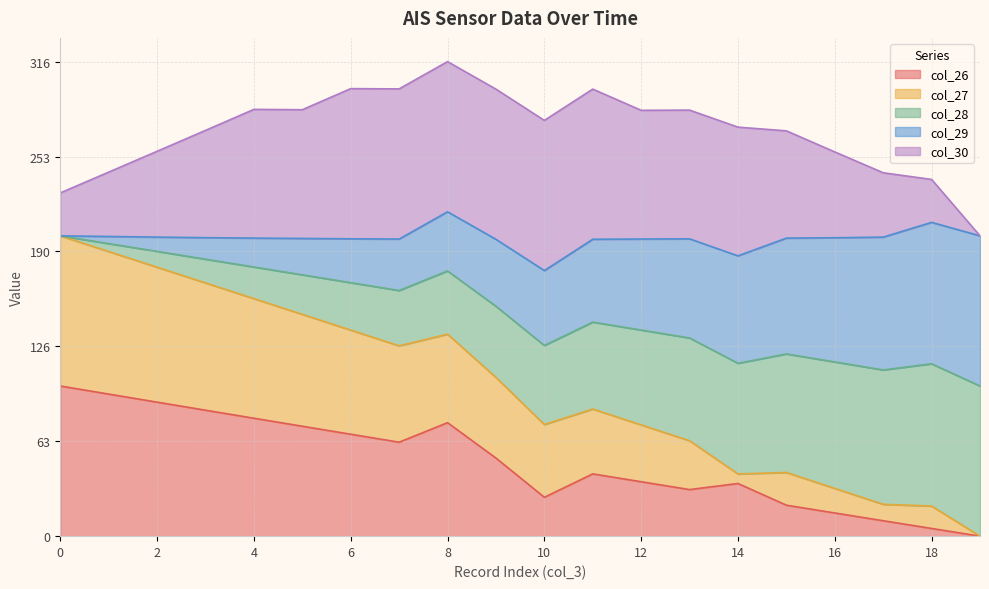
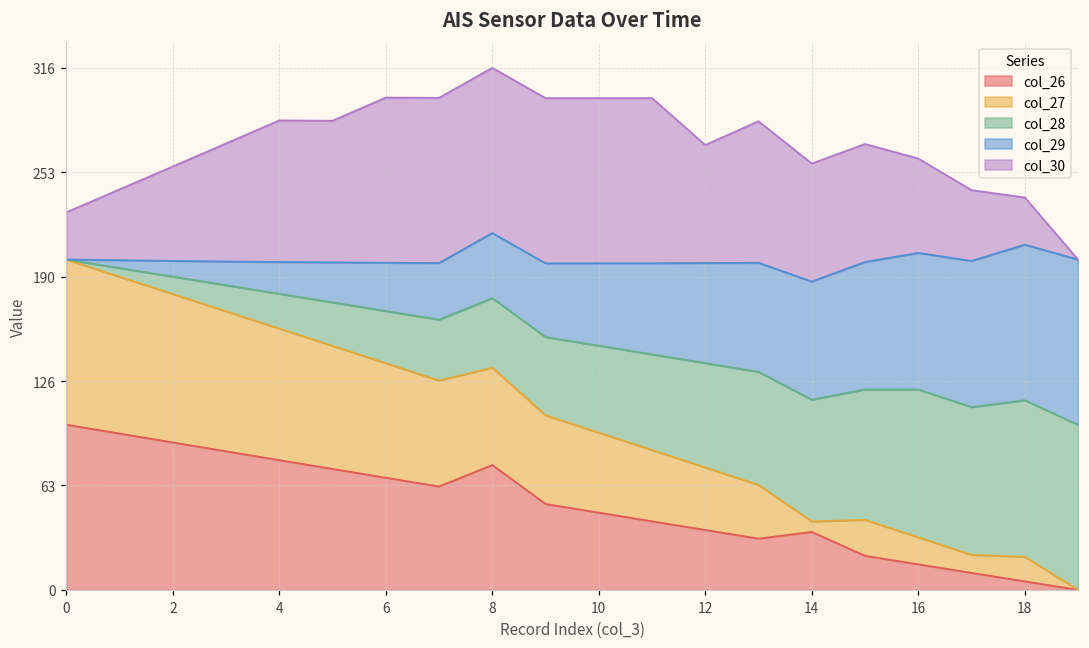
col_26, 10: 26 -> 47
col_30, 12: 86 -> 71
col_30, 14: 86 -> 71
col_28, 16: 84 -> 89
